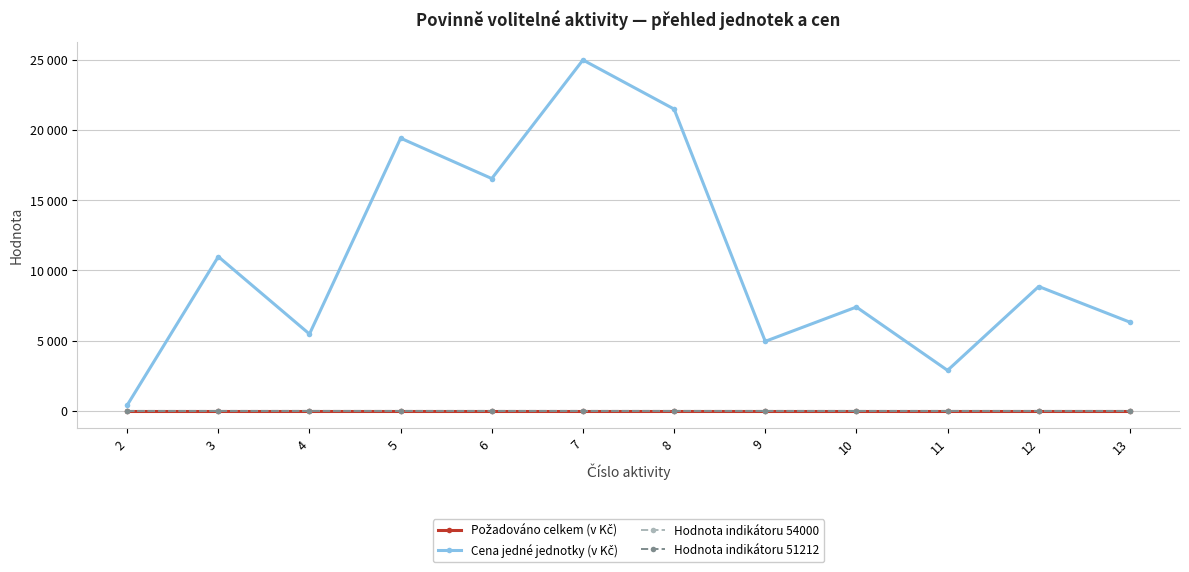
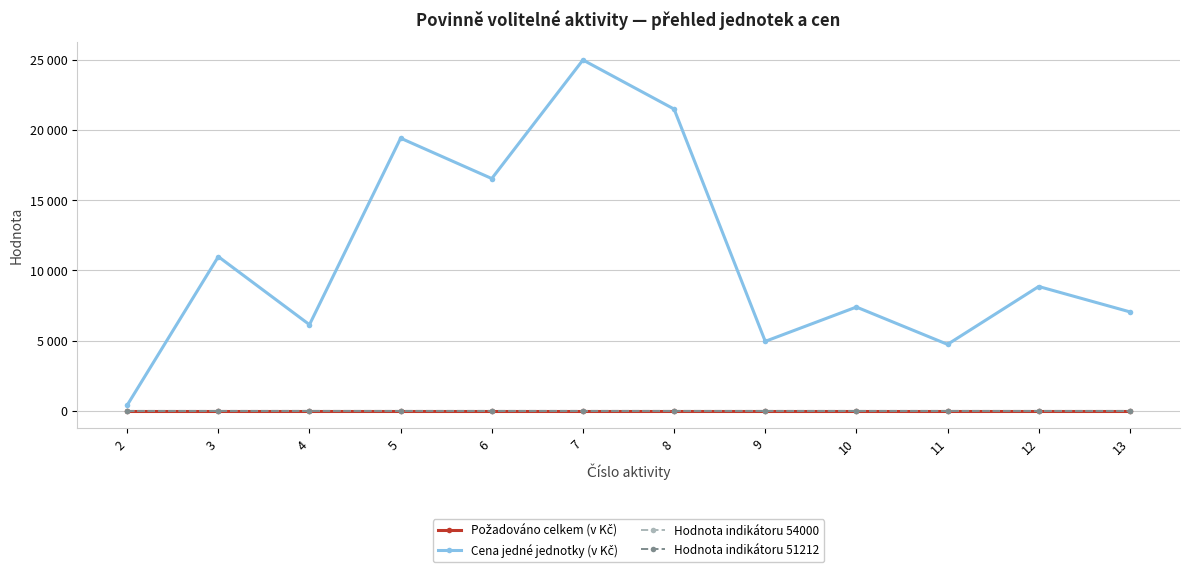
Cena jedné jednotky (v Kč), 4: 5500 -> 6100
Cena jedné jednotky (v Kč), 11: 2900 -> 4700
Cena jedné jednotky (v Kč), 13: 6300 -> 7100
